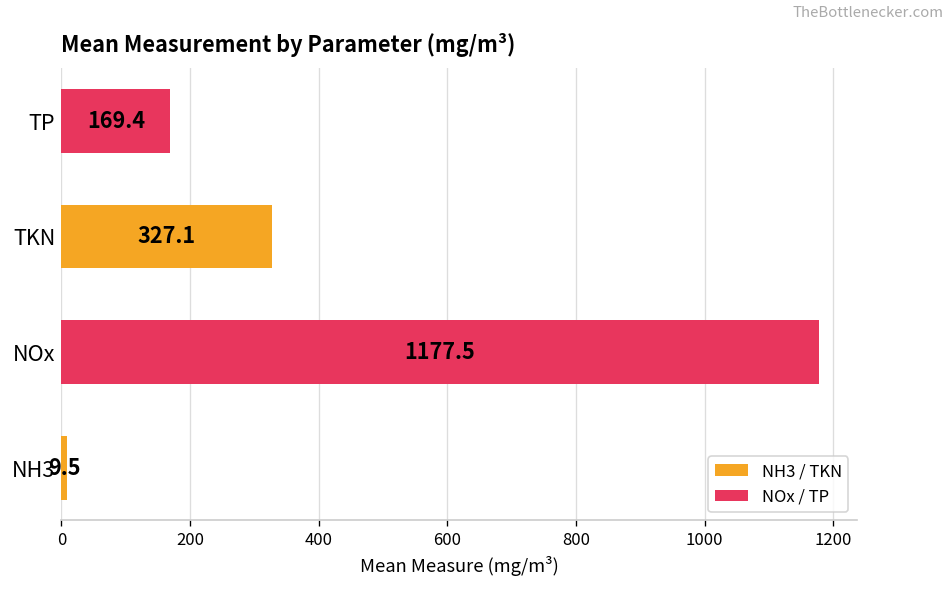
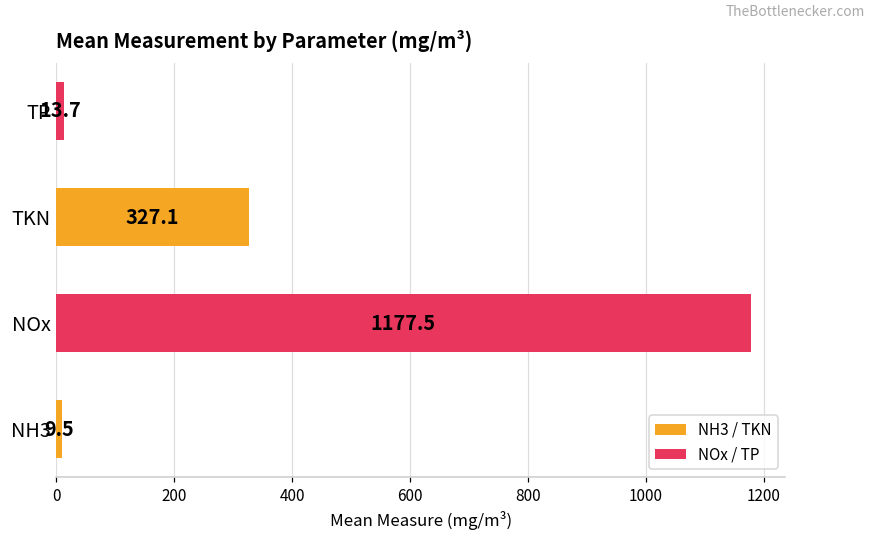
TP: 169.4 -> 13.7
